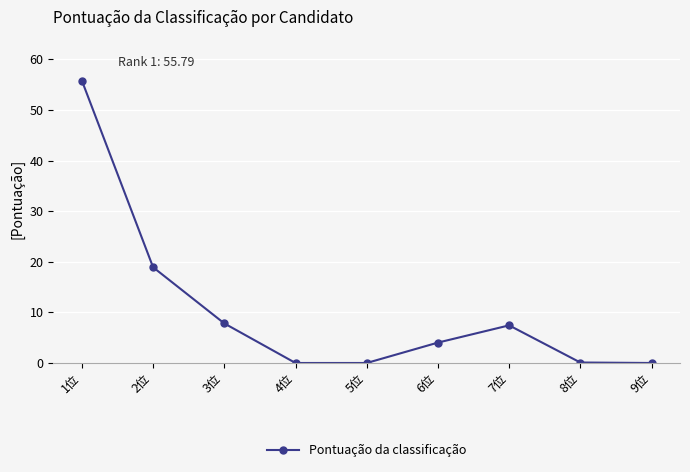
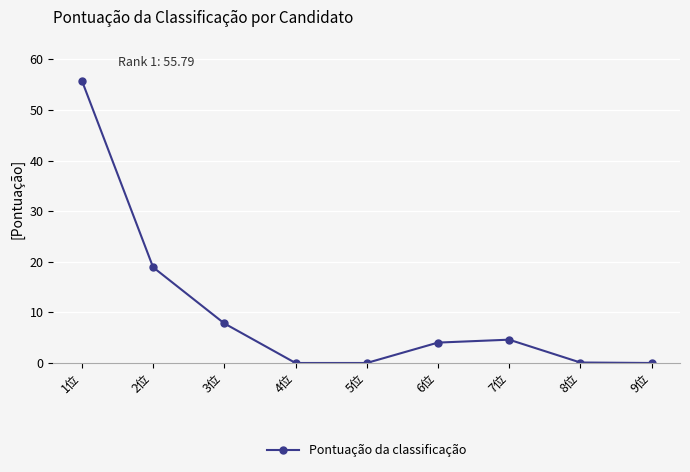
7位: 7 -> 5
